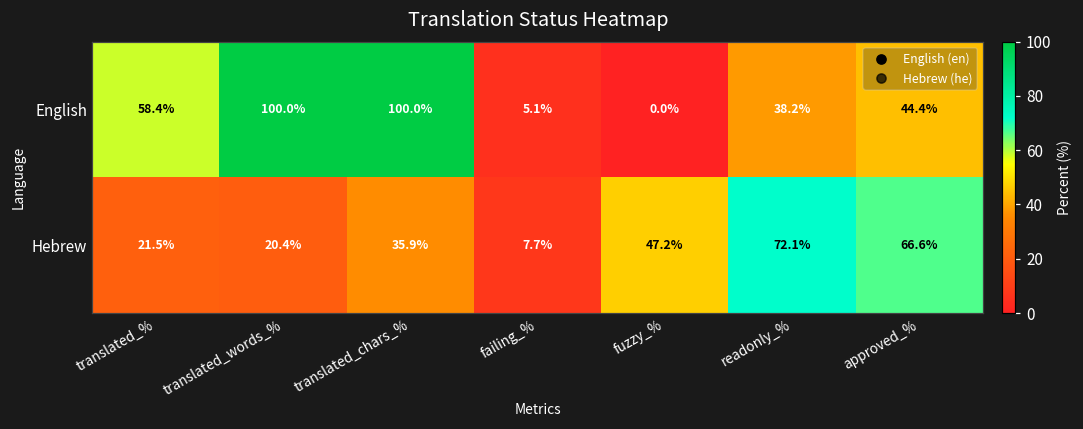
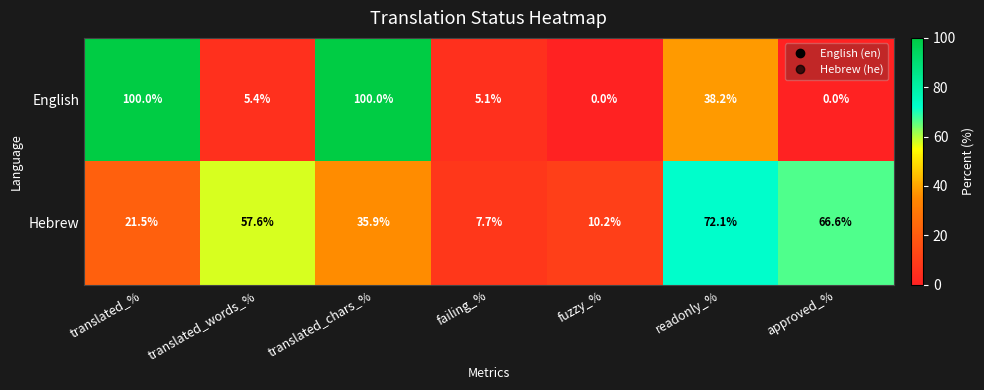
English, translated_%: 58.4% -> 100.0%
English, translated_words_%: 100.0% -> 5.4%
English, approved_%: 44.4% -> 0.0%
Hebrew, translated_words_%: 20.4% -> 57.6%
Hebrew, fuzzy_%: 47.2% -> 10.2%
